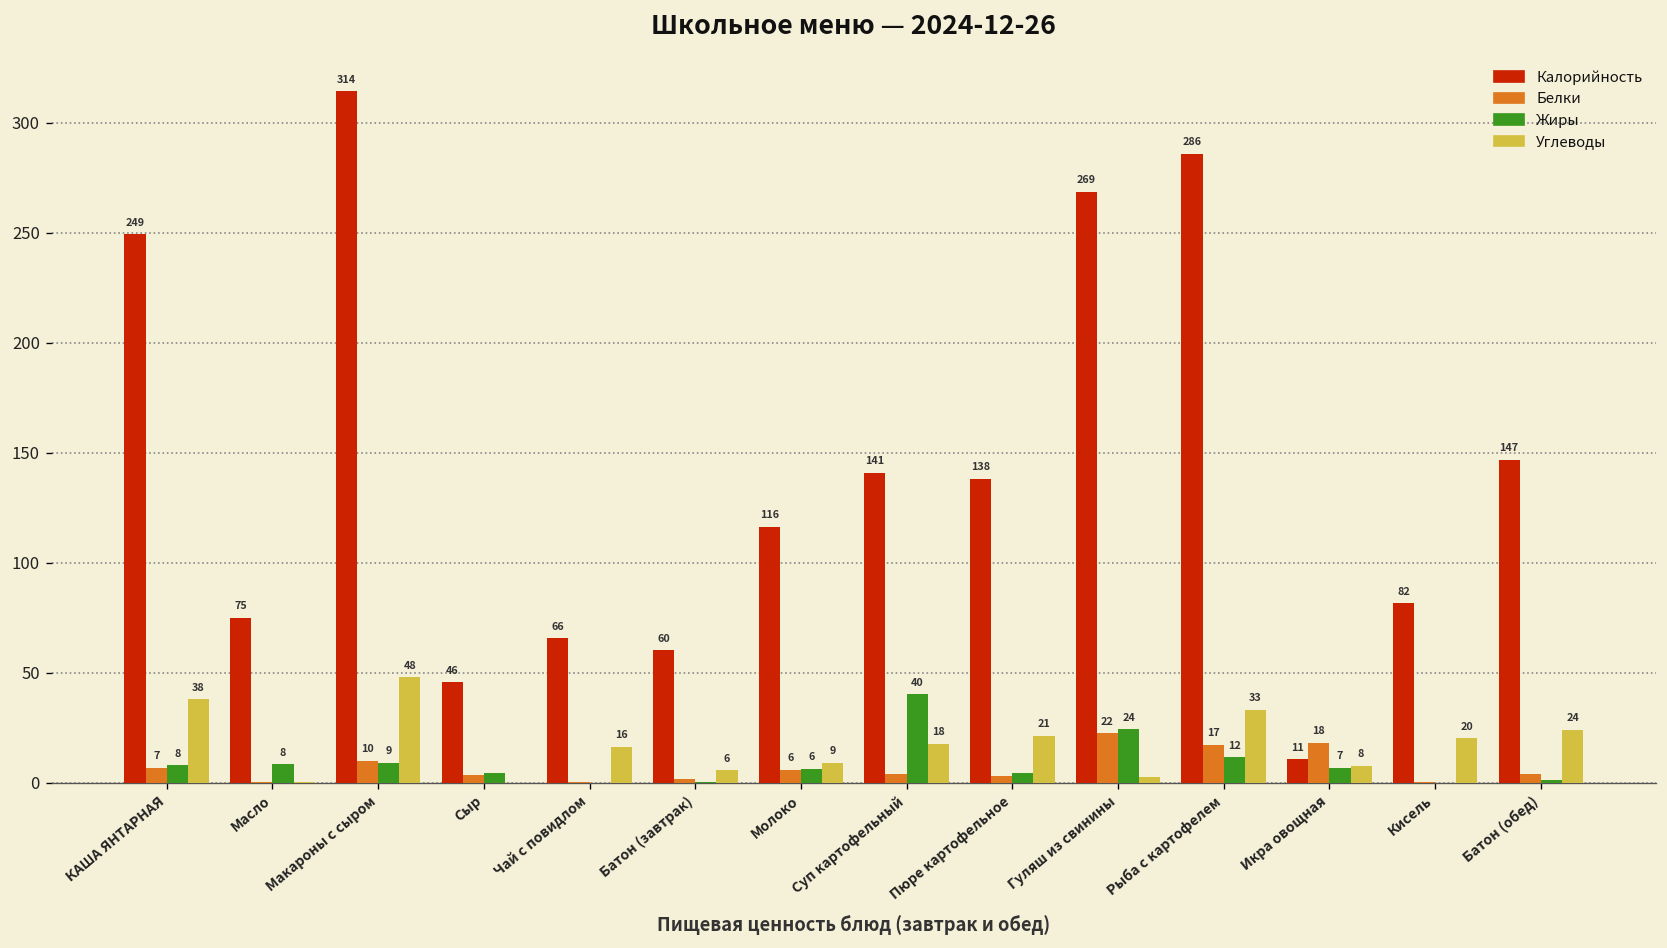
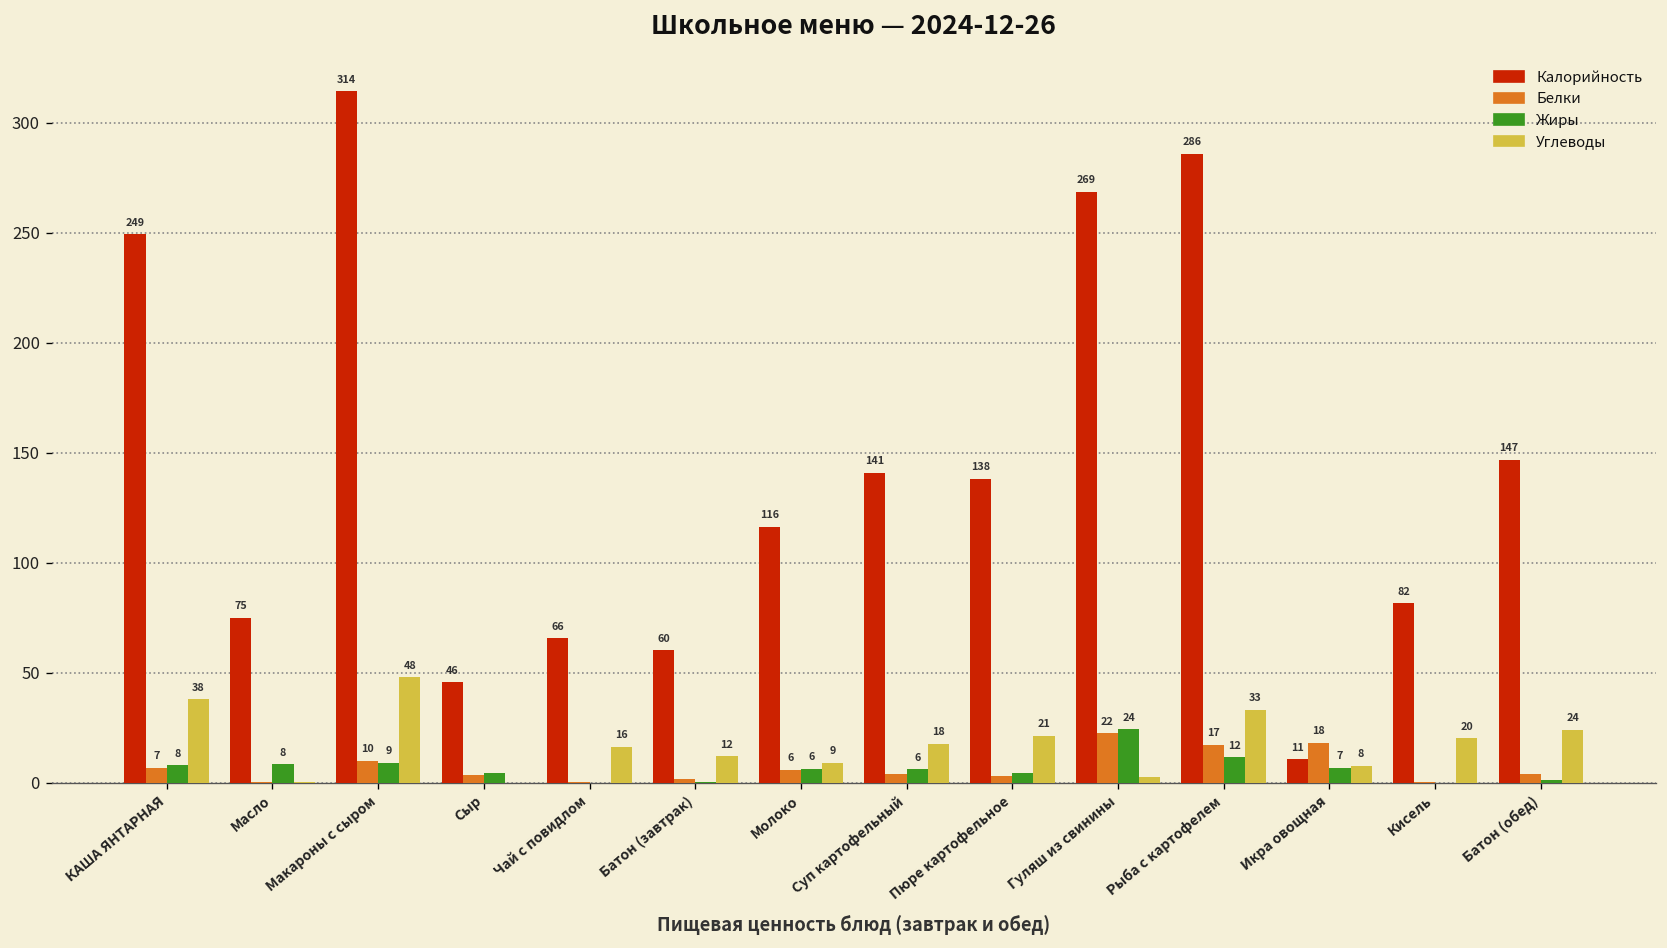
Углеводы, Батон (завтрак): 6 -> 12
Жиры, Суп картофельный: 40 -> 6
